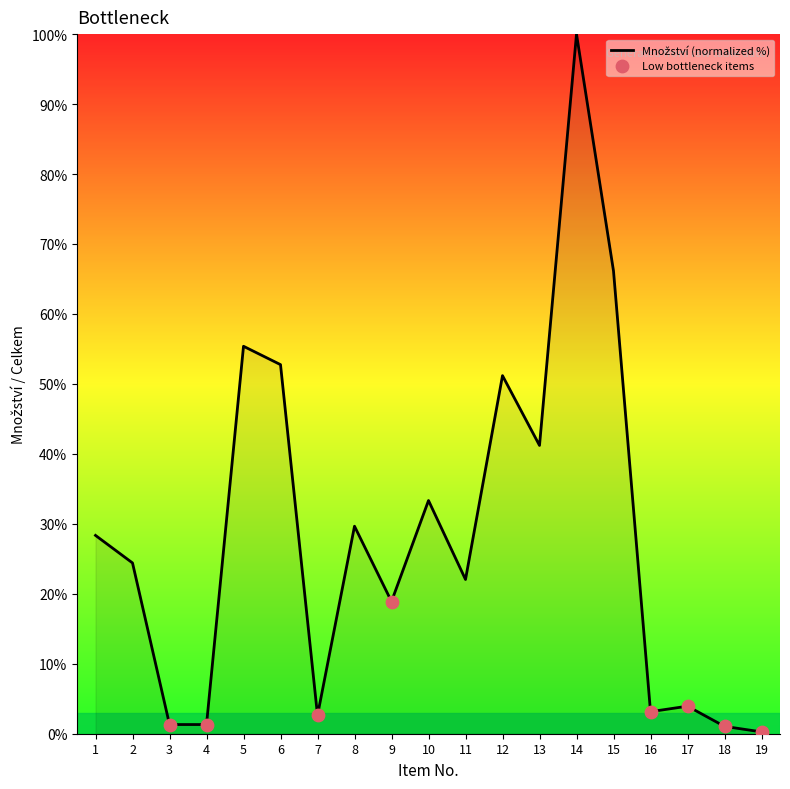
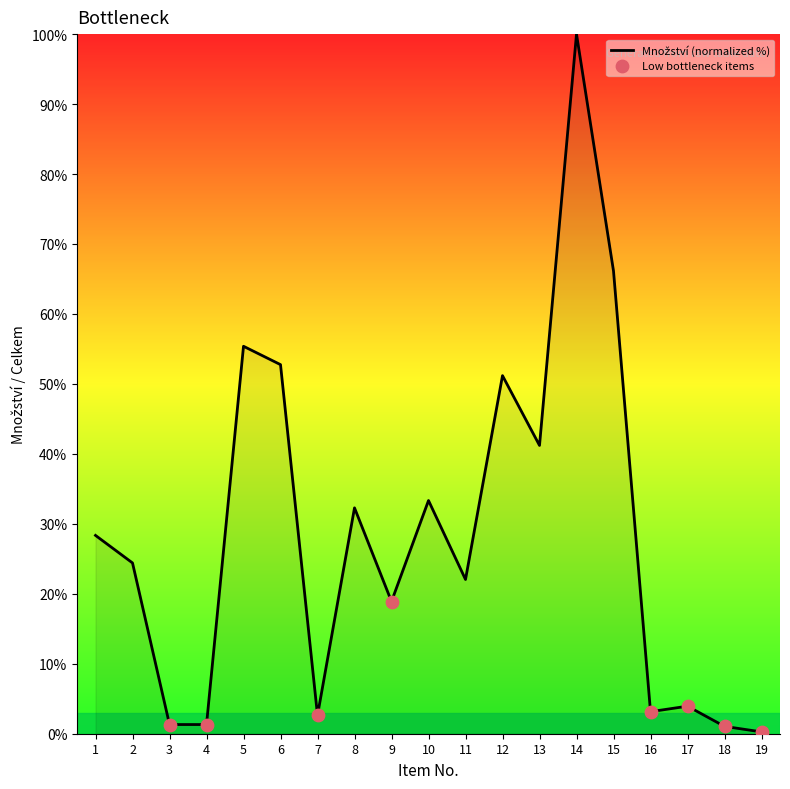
Množství (normalized %), 8: 30% -> 32%
